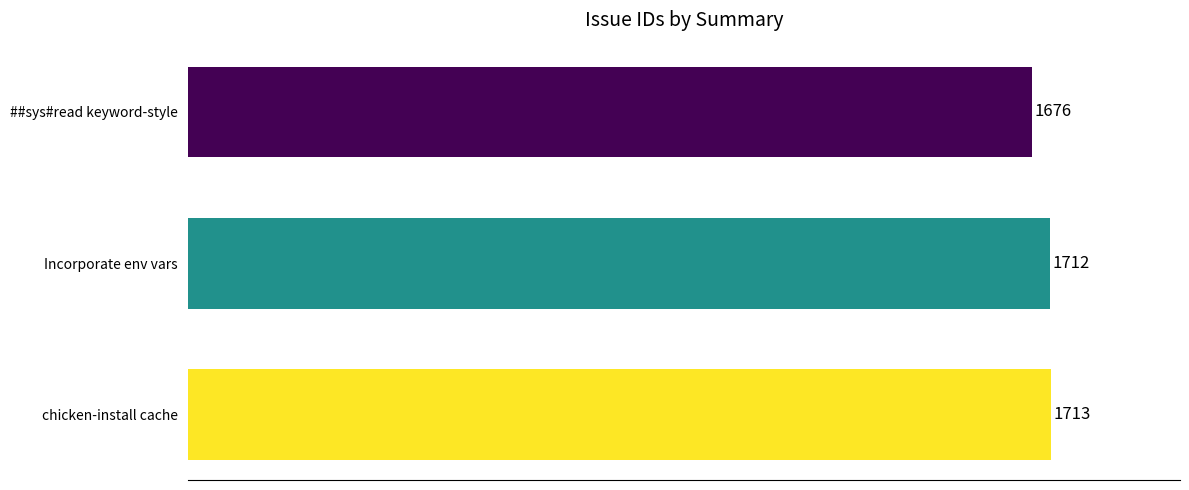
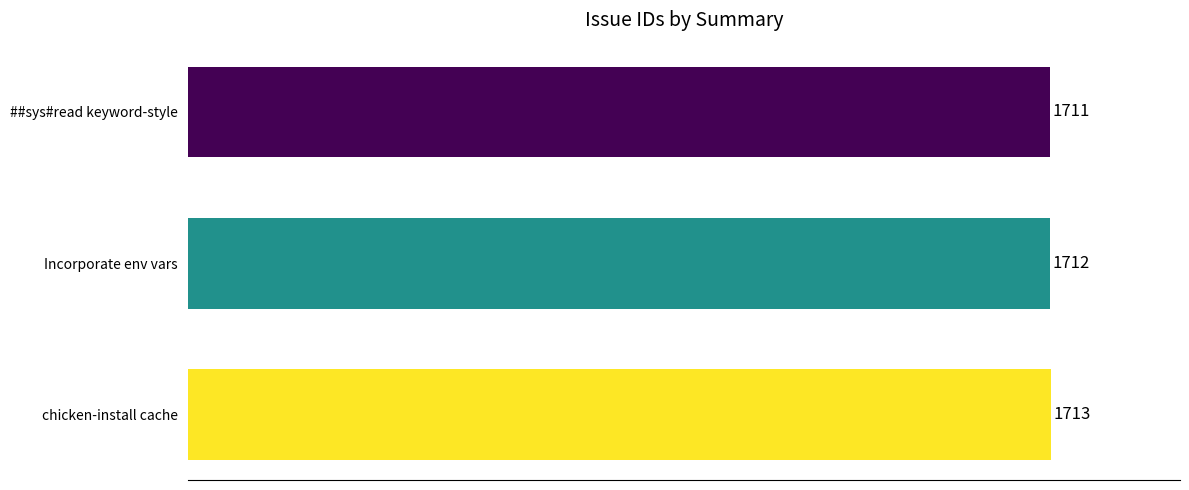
##sys#read keyword-style: 1676 -> 1711
